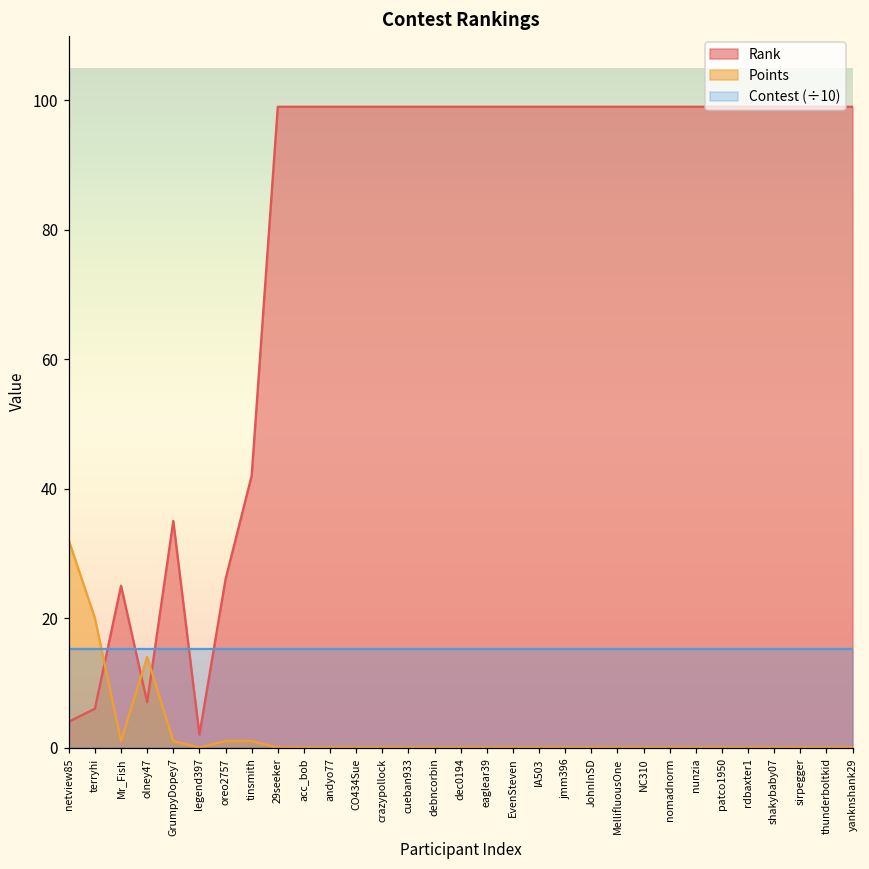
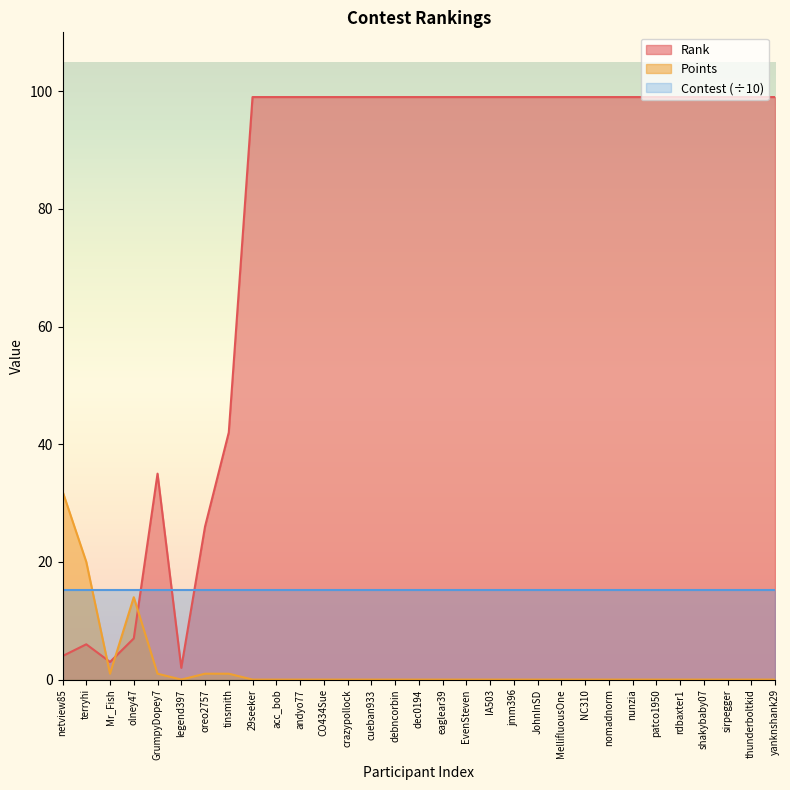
Rank, Mr_Fish: 25 -> 3
